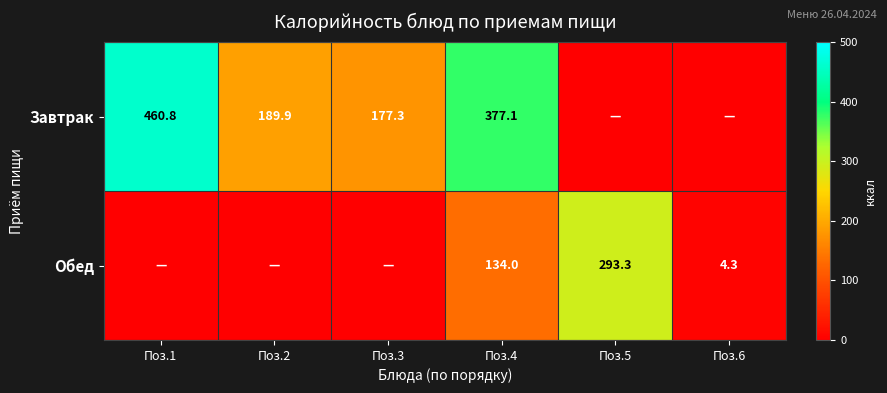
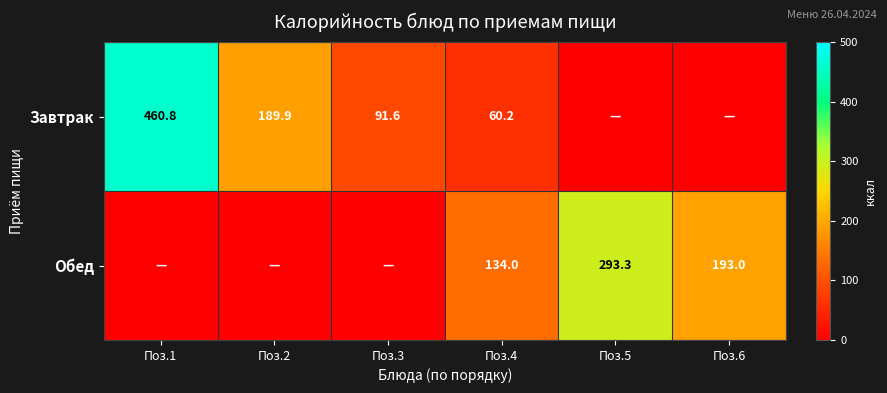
Завтрак, Поз.3: 177.3 -> 91.6
Завтрак, Поз.4: 377.1 -> 60.2
Обед, Поз.6: 4.3 -> 193.0
